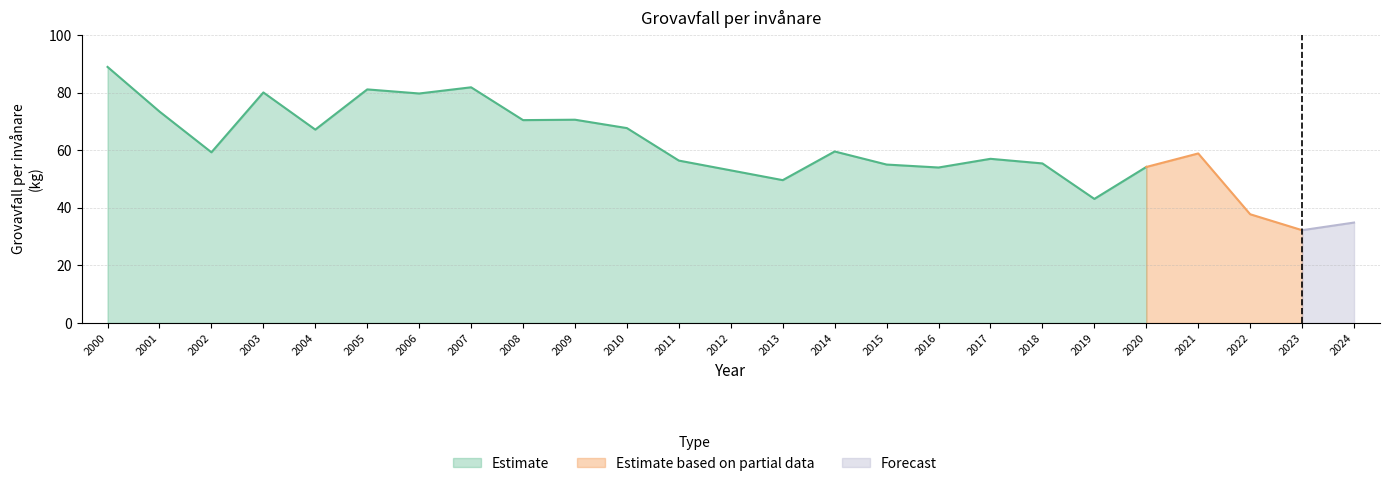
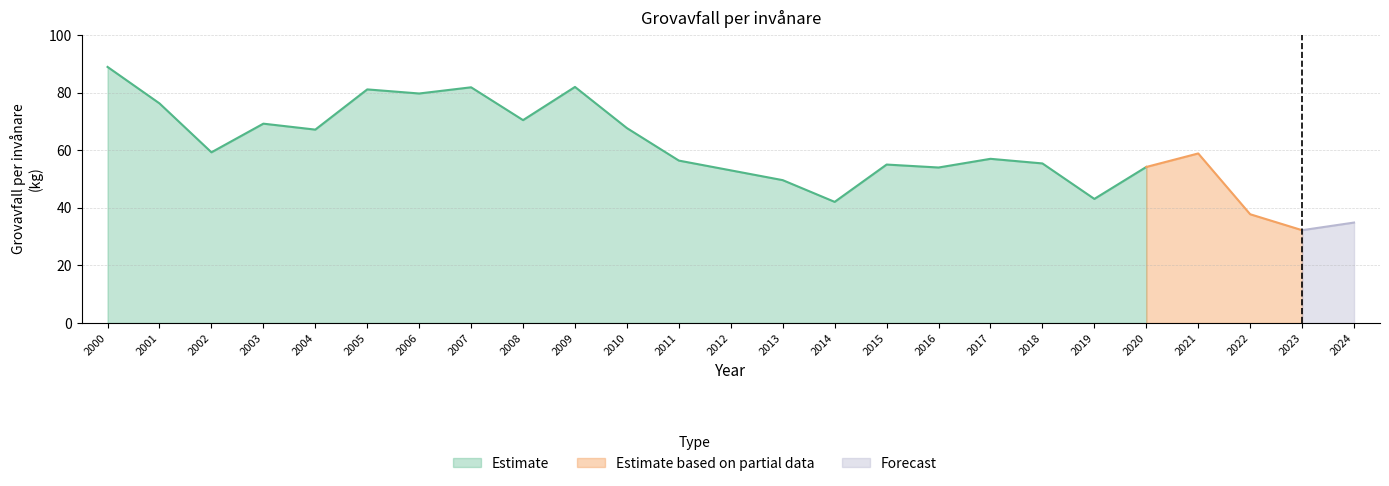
Estimate, 2001: 73 -> 76
Estimate, 2003: 80 -> 69
Estimate, 2009: 71 -> 82
Estimate, 2014: 60 -> 42
